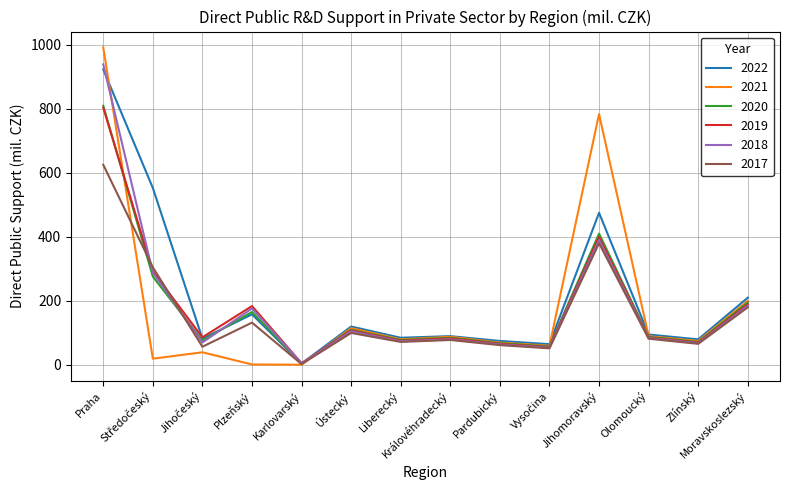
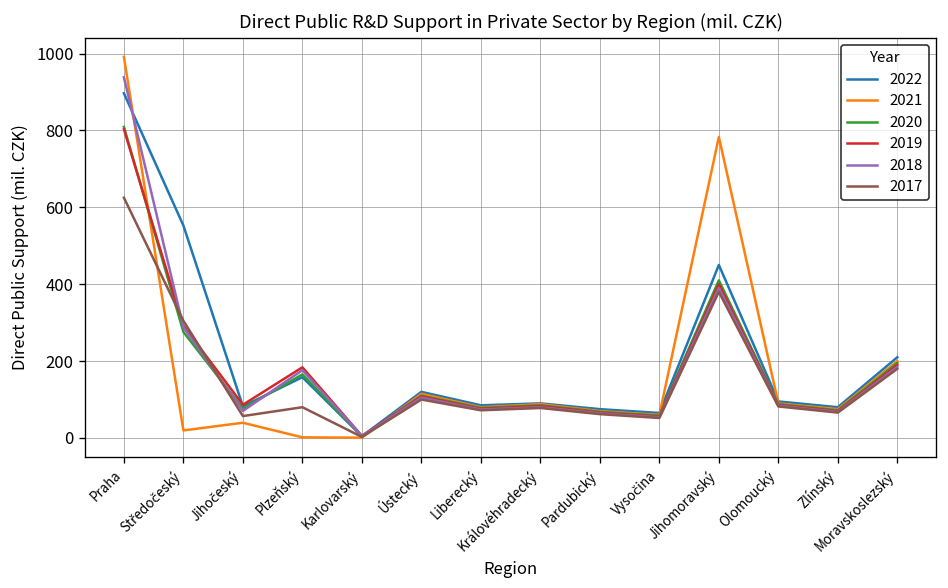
2022, Praha: 920 -> 900
2017, Plzeňský: 130 -> 80
2022, Jihomoravský: 480 -> 450
